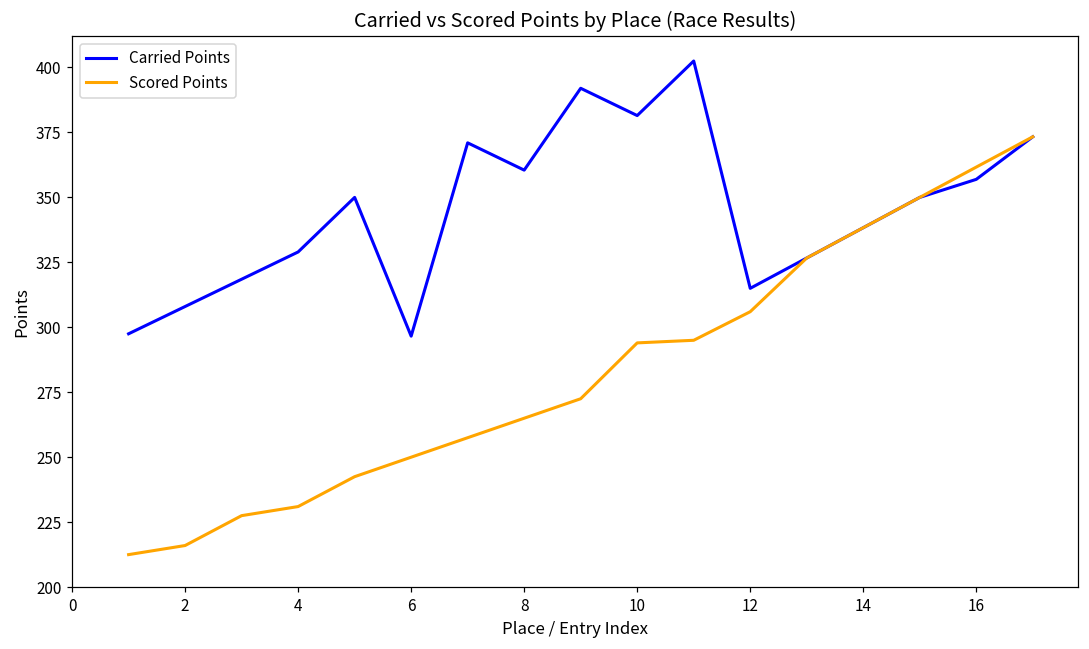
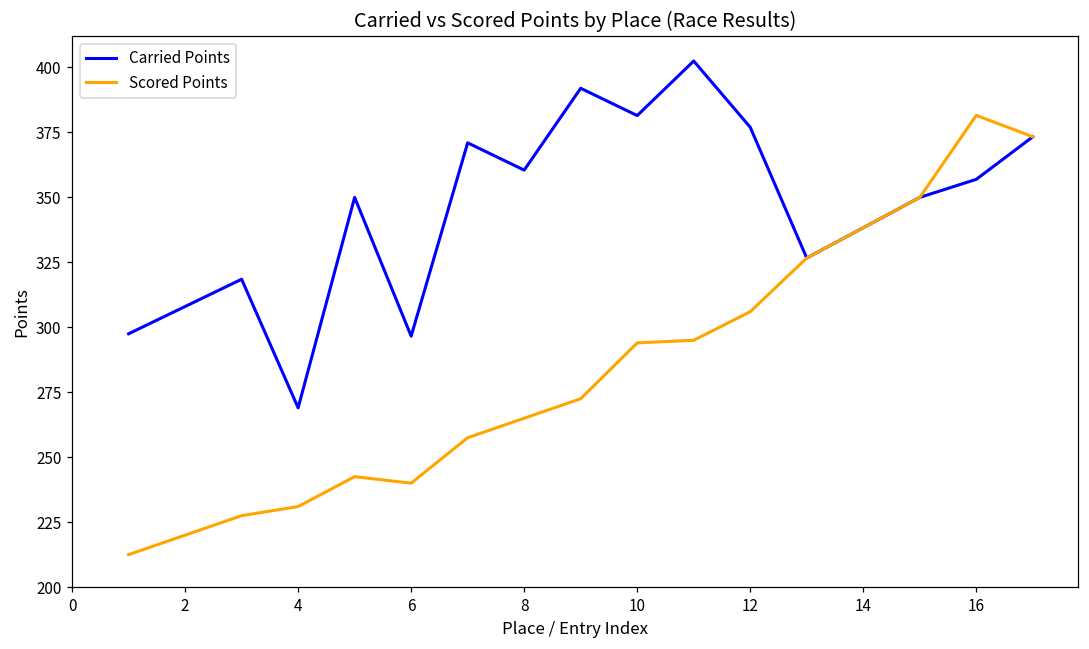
Scored Points, 2: 216 -> 220
Carried Points, 4: 329 -> 269
Scored Points, 6: 250 -> 240
Carried Points, 12: 315 -> 377
Scored Points, 16: 362 -> 382
